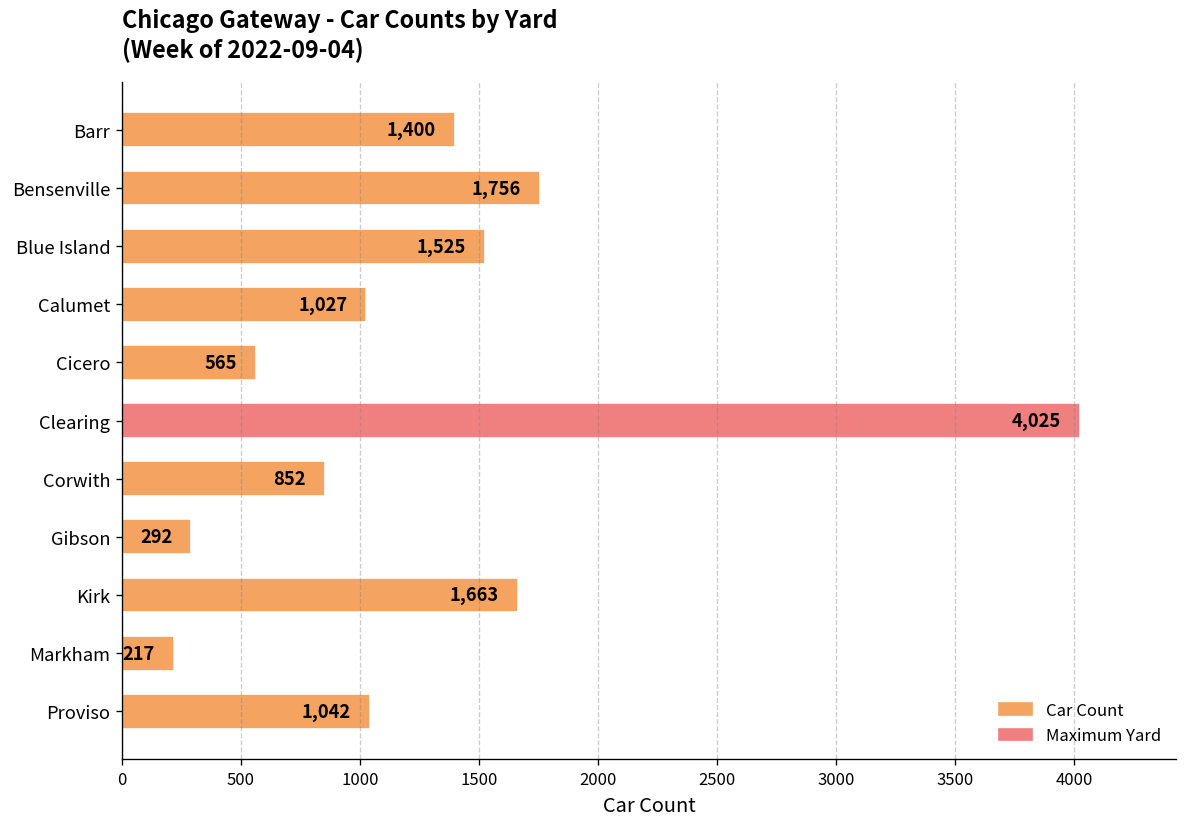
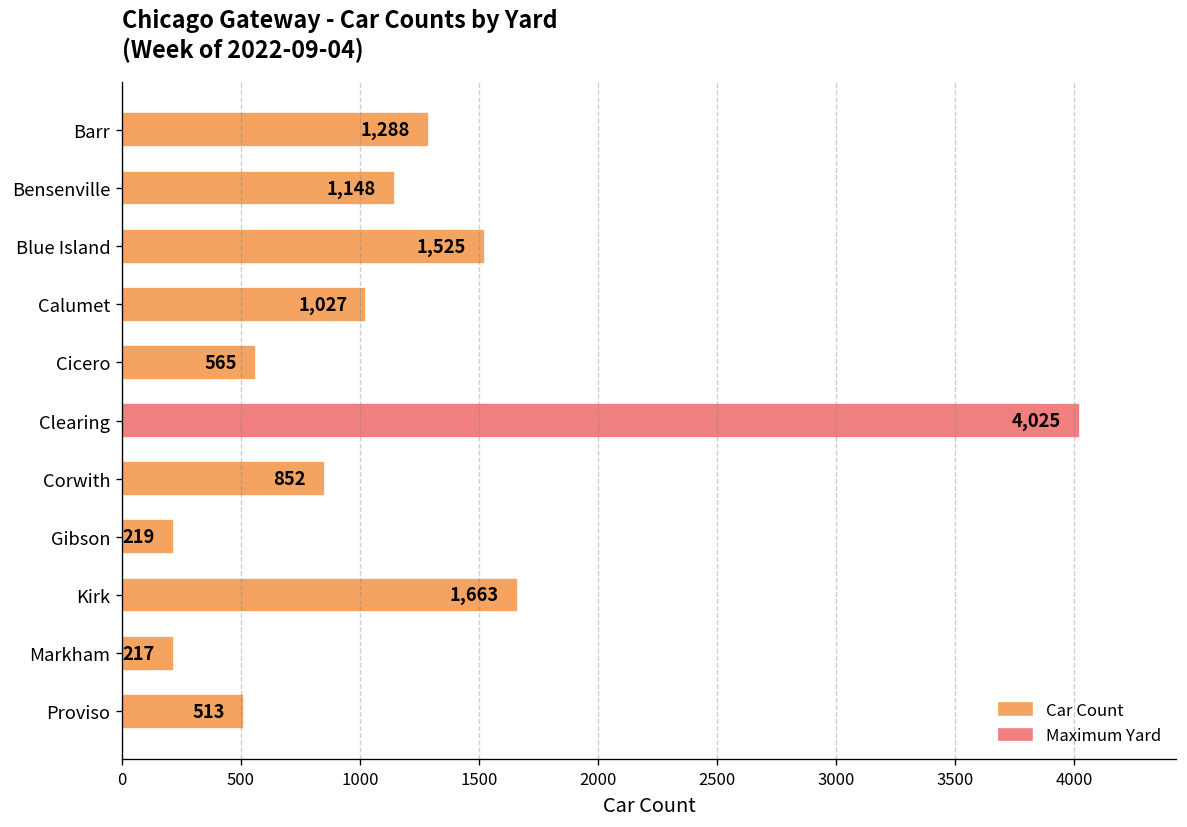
Barr: 1,400 -> 1,288
Bensenville: 1,756 -> 1,148
Gibson: 292 -> 219
Proviso: 1,042 -> 513
